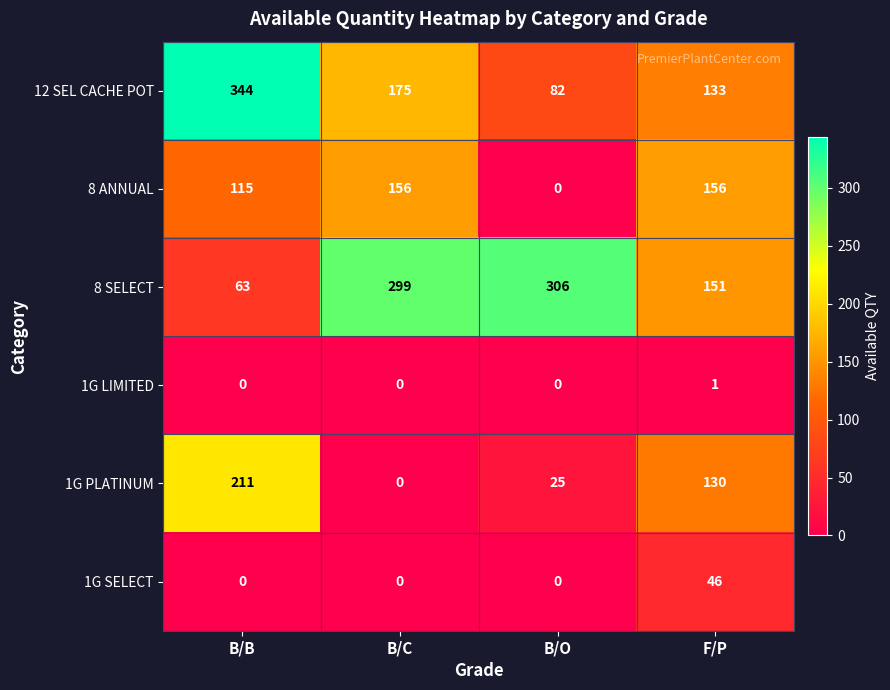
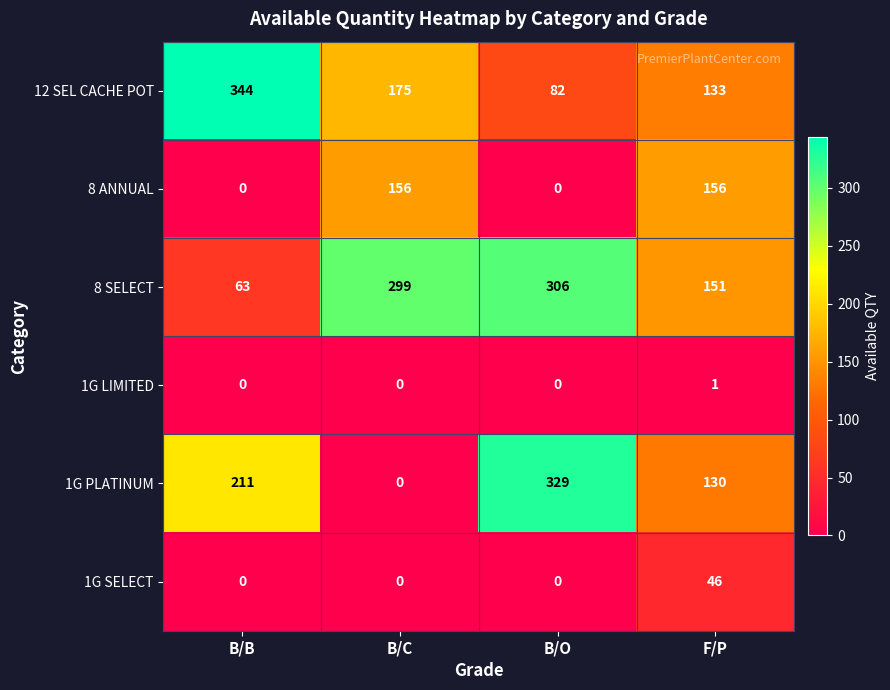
8 ANNUAL, B/B: 115 -> 0
1G PLATINUM, B/O: 25 -> 329
